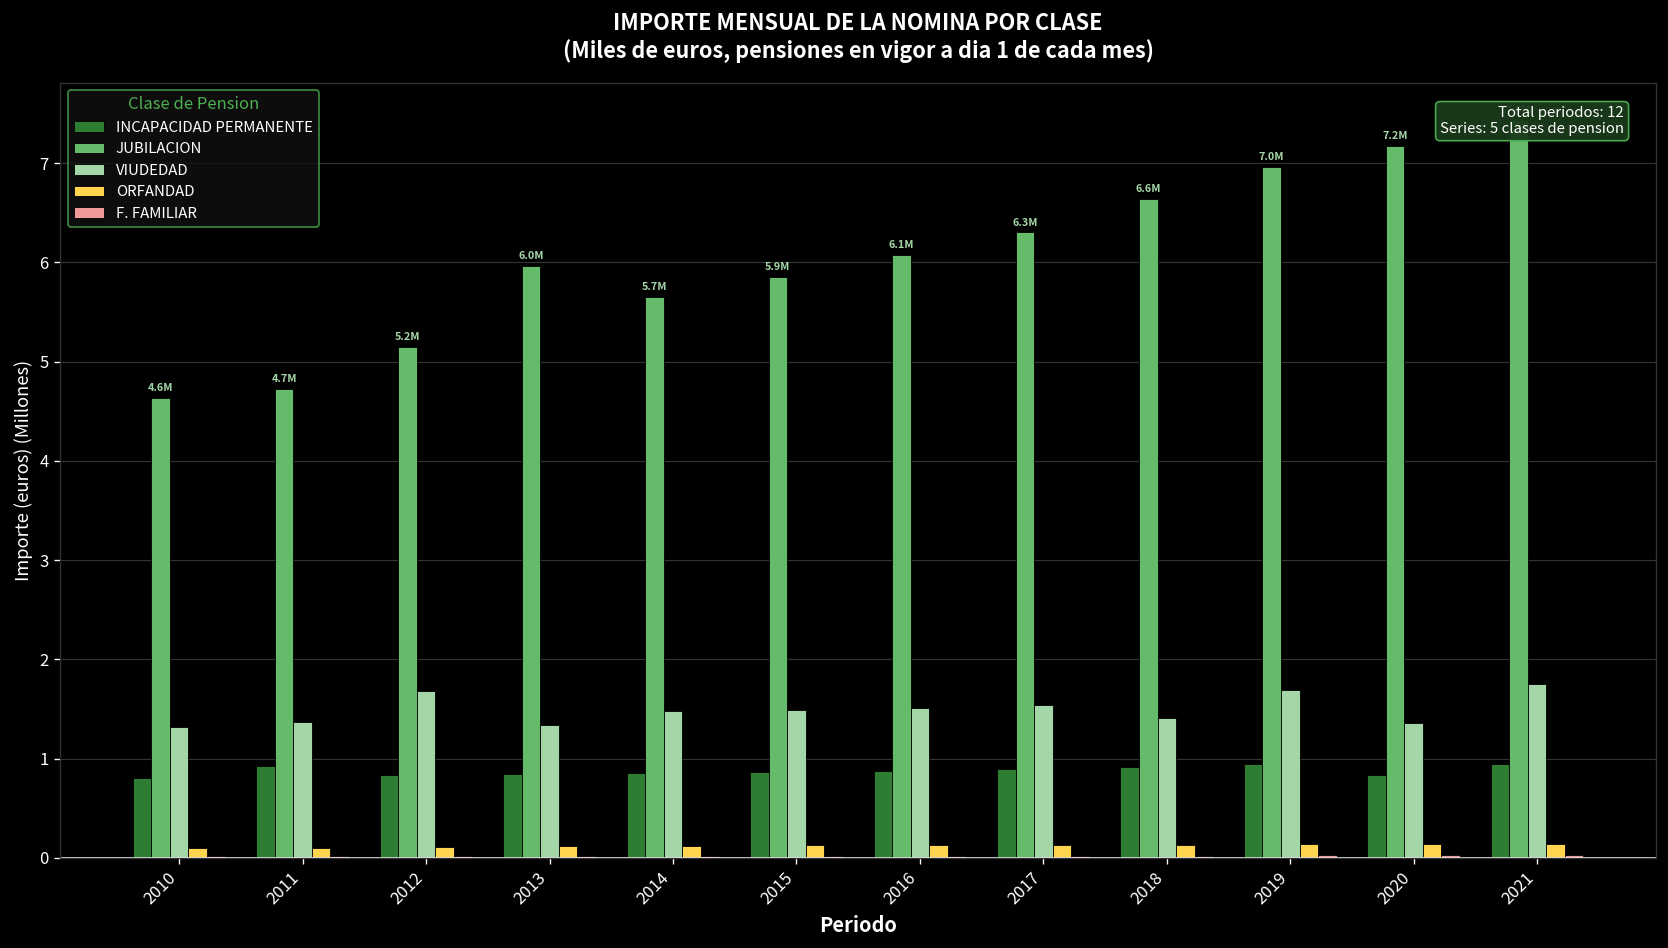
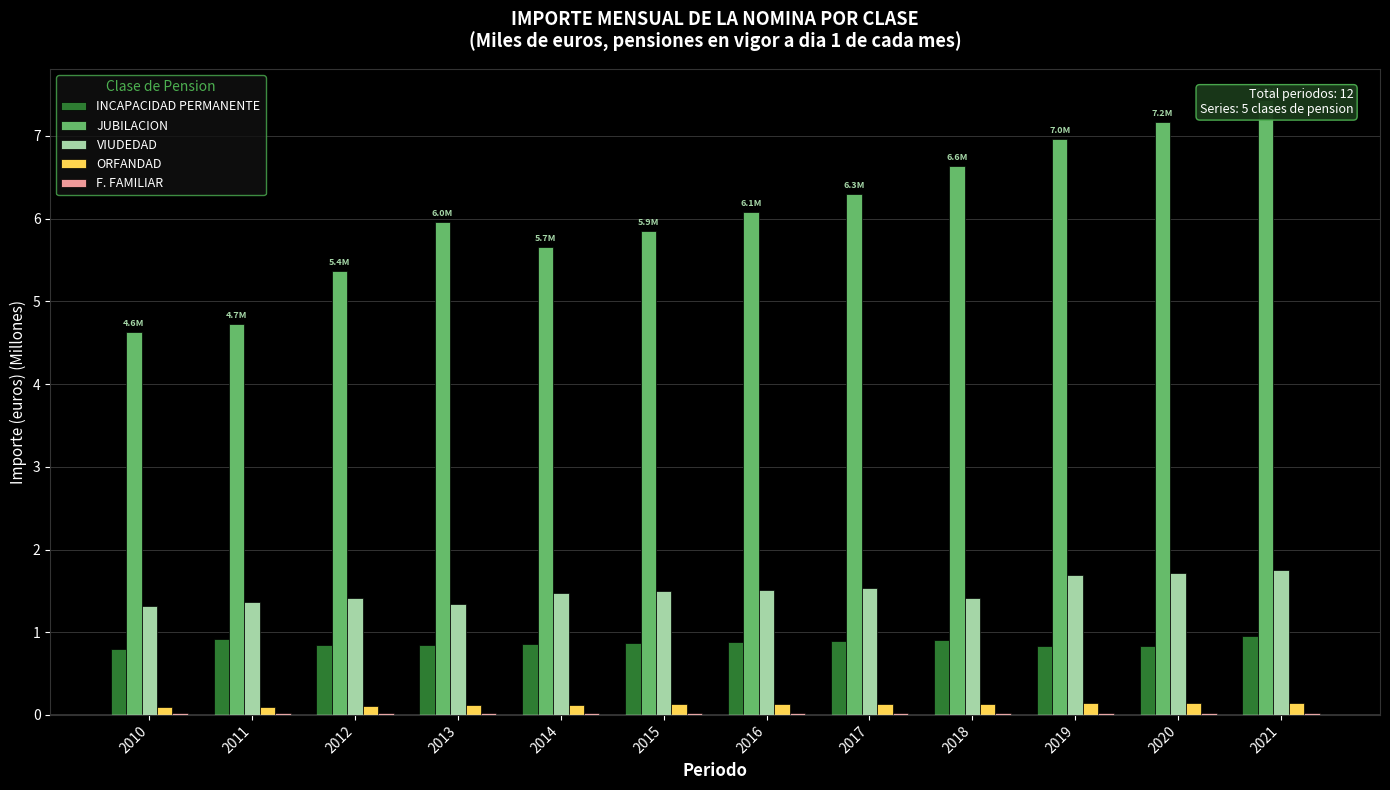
JUBILACION, 2012: 5.2M -> 5.4M
VIUDEDAD, 2012: 1.7 -> 1.4
INCAPACIDAD PERMANENTE, 2019: 0.9 -> 0.8
VIUDEDAD, 2020: 1.4 -> 1.7
